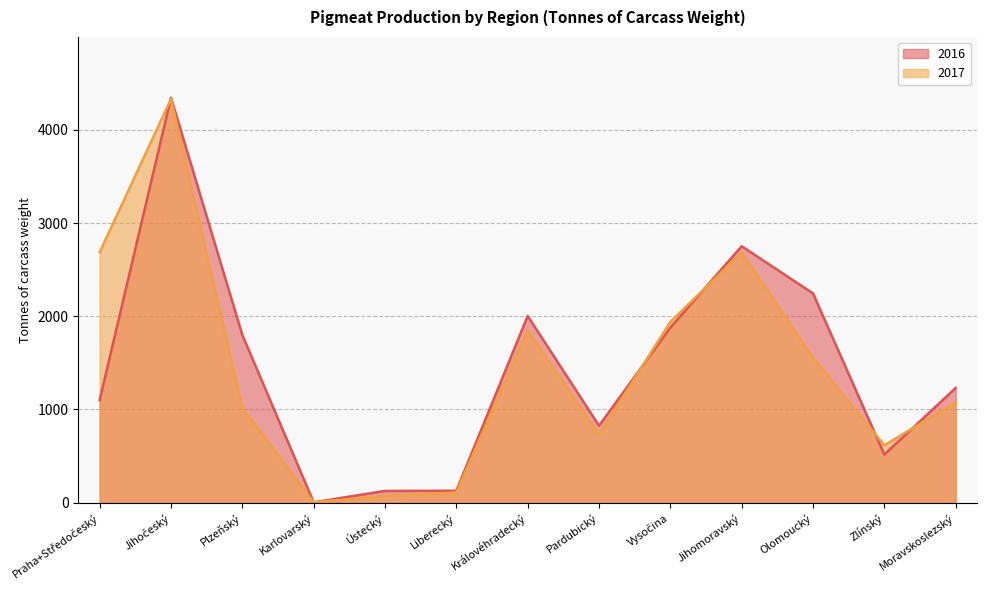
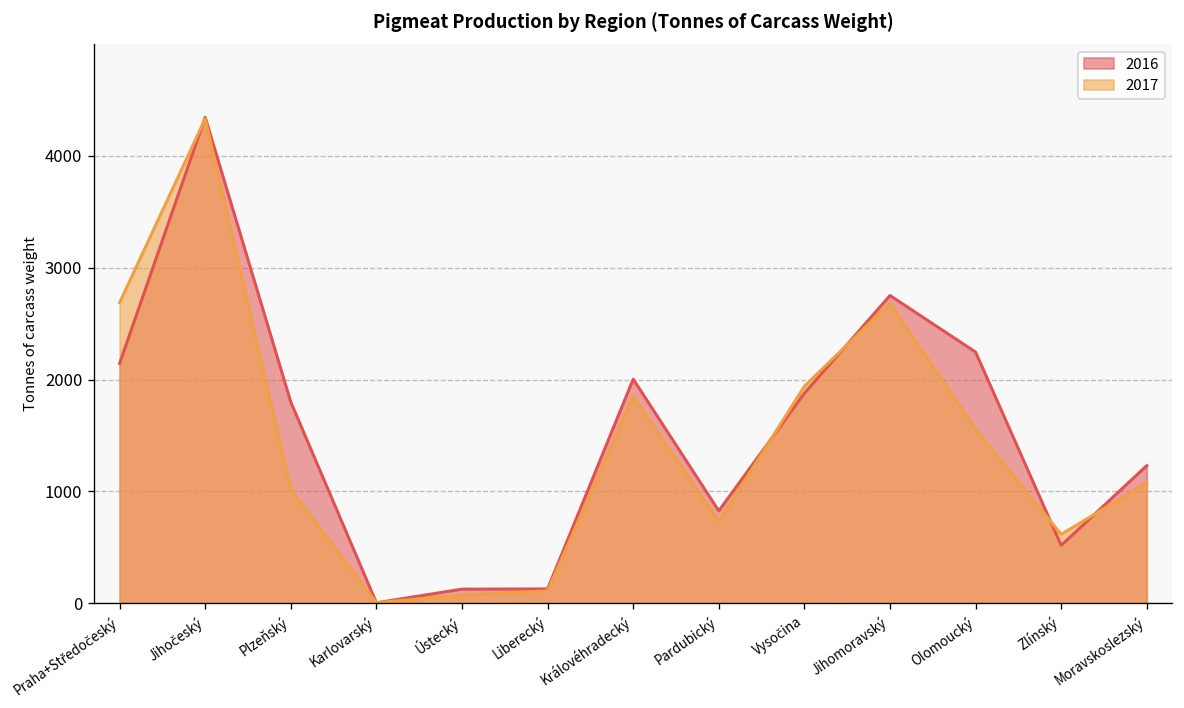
2016, Praha+Středočeský: 1100 -> 2100
